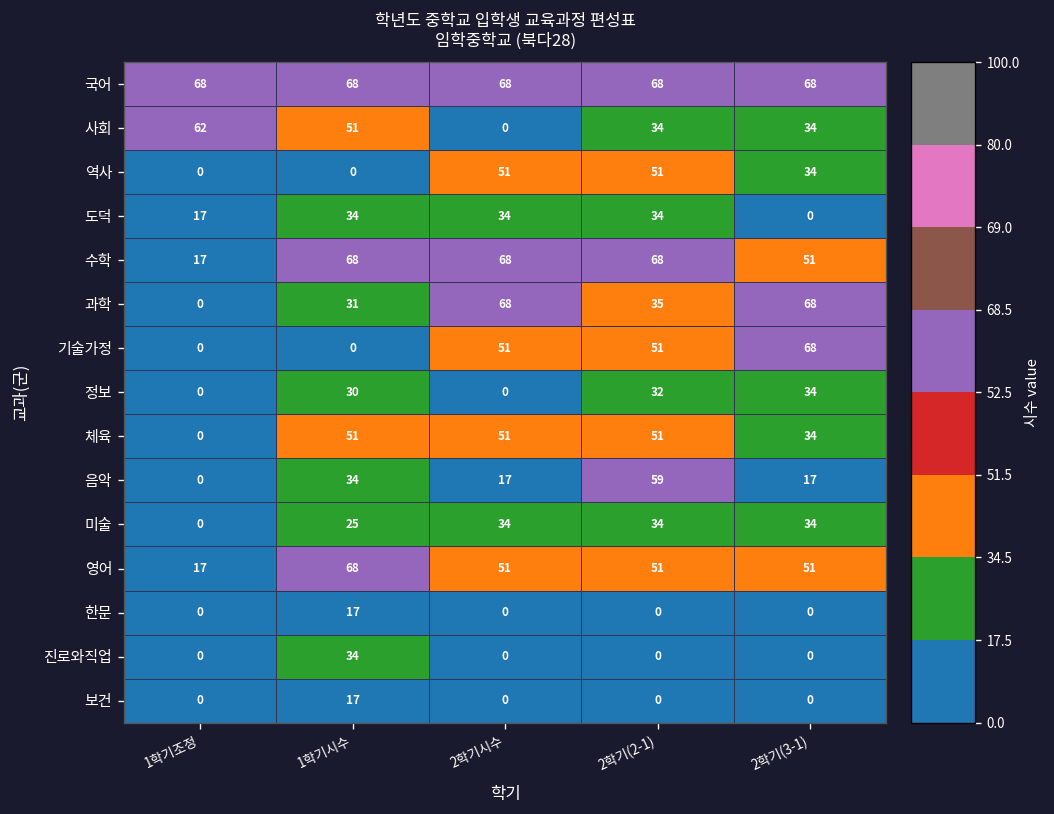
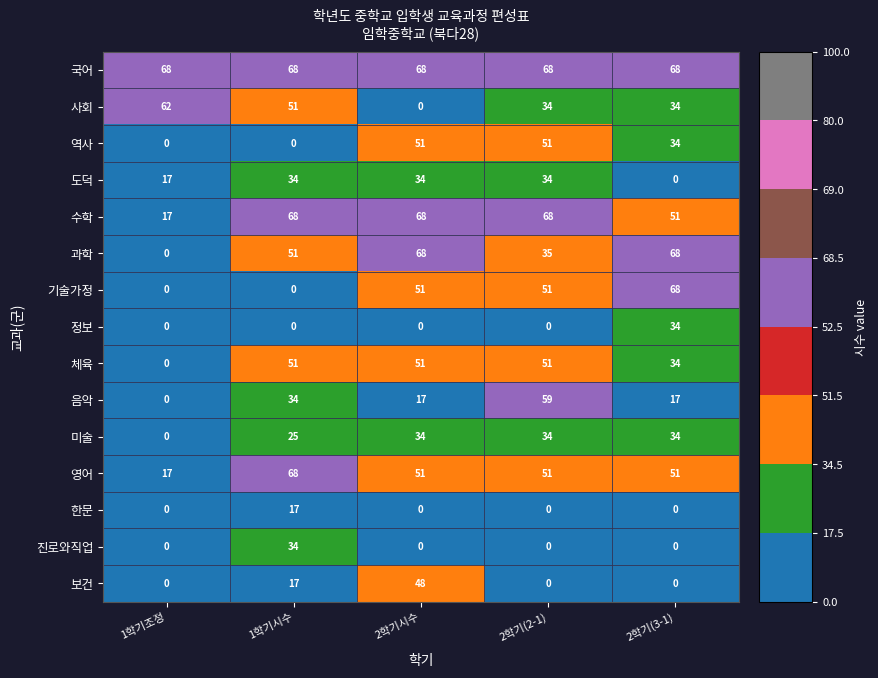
학년도 중학교 입학생 교육과정 편성표 임학중학교 (북다28), 과학, 1학기시수: 31 -> 51
학년도 중학교 입학생 교육과정 편성표 임학중학교 (북다28), 정보, 1학기시수: 30 -> 0
학년도 중학교 입학생 교육과정 편성표 임학중학교 (북다28), 정보, 2학기(2-1): 32 -> 0
학년도 중학교 입학생 교육과정 편성표 임학중학교 (북다28), 보건, 2학기시수: 0 -> 48
